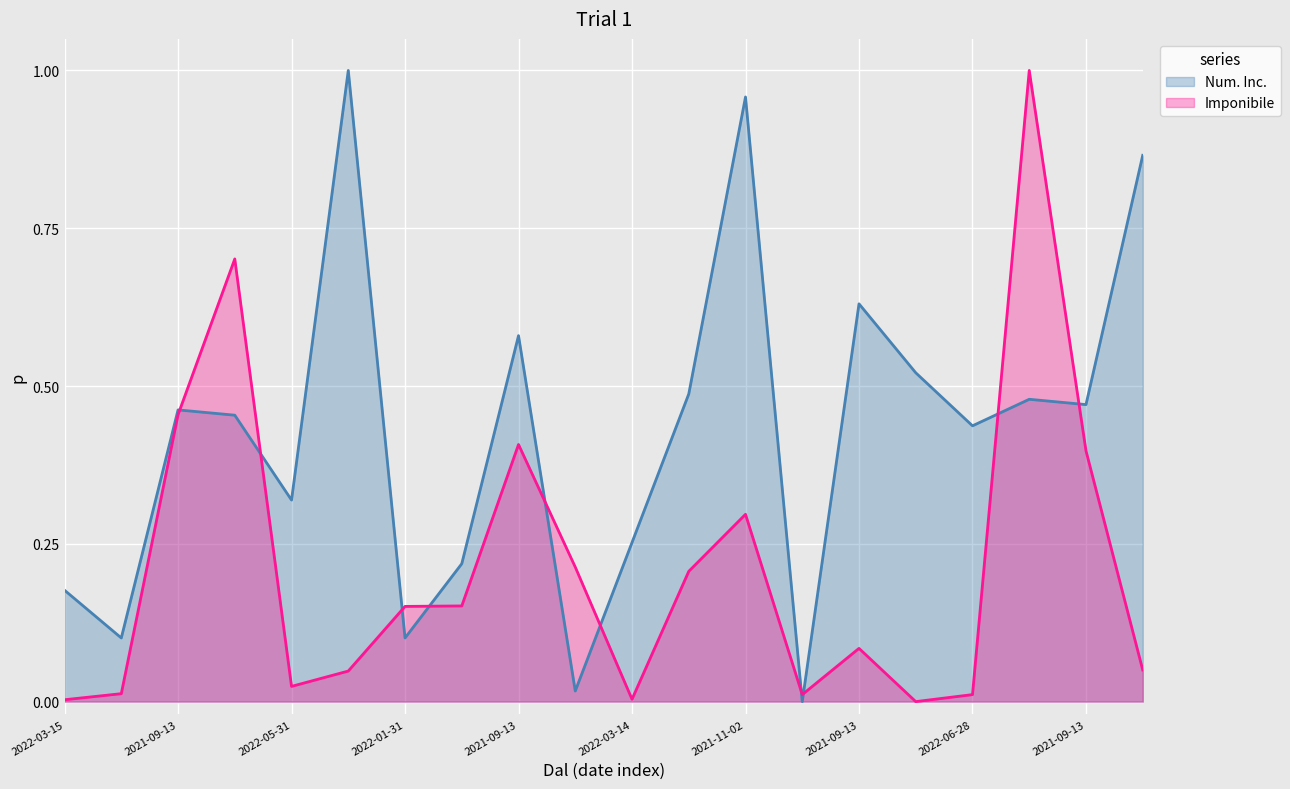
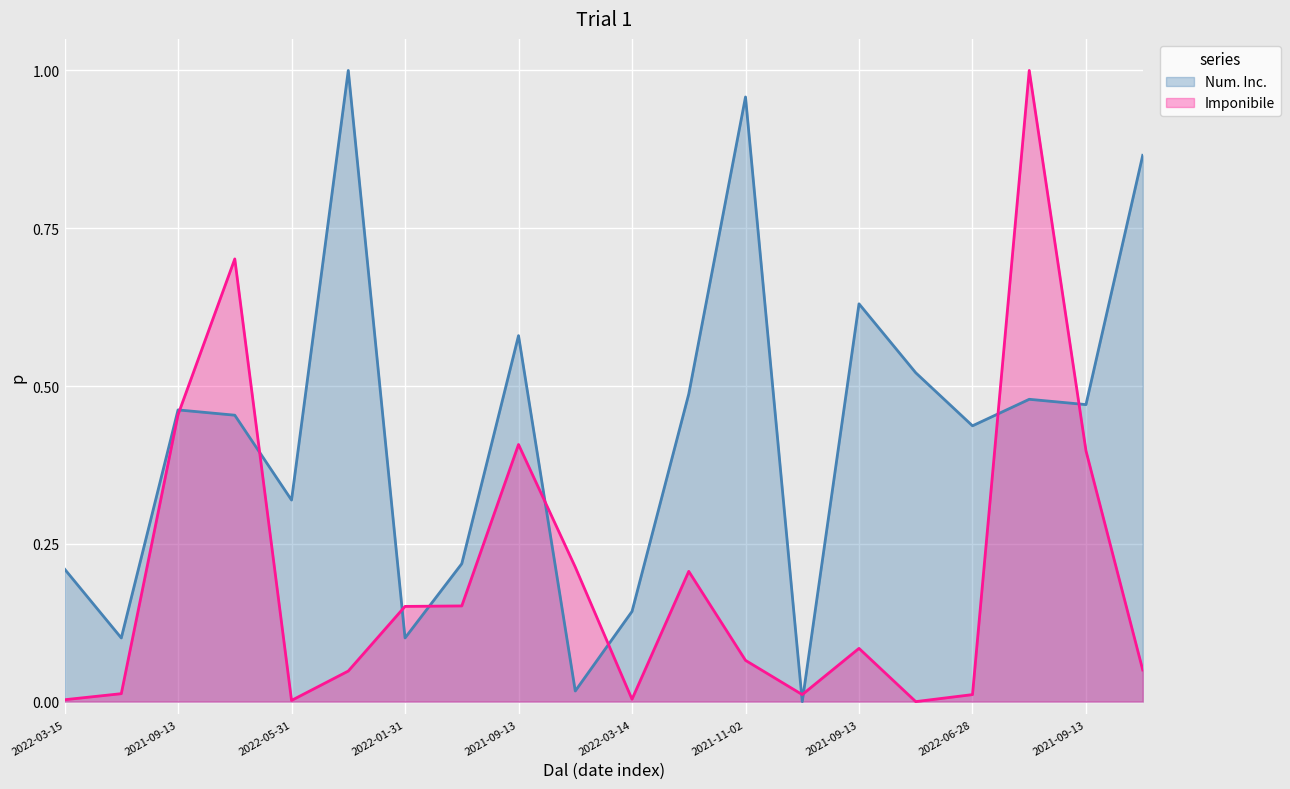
Num. Inc., 2022-03-15: 0.18 -> 0.21
Imponibile, 2022-05-31: 0.02 -> 0.00
Num. Inc., 2022-03-14: 0.25 -> 0.14
Imponibile, 2021-11-02: 0.30 -> 0.07
